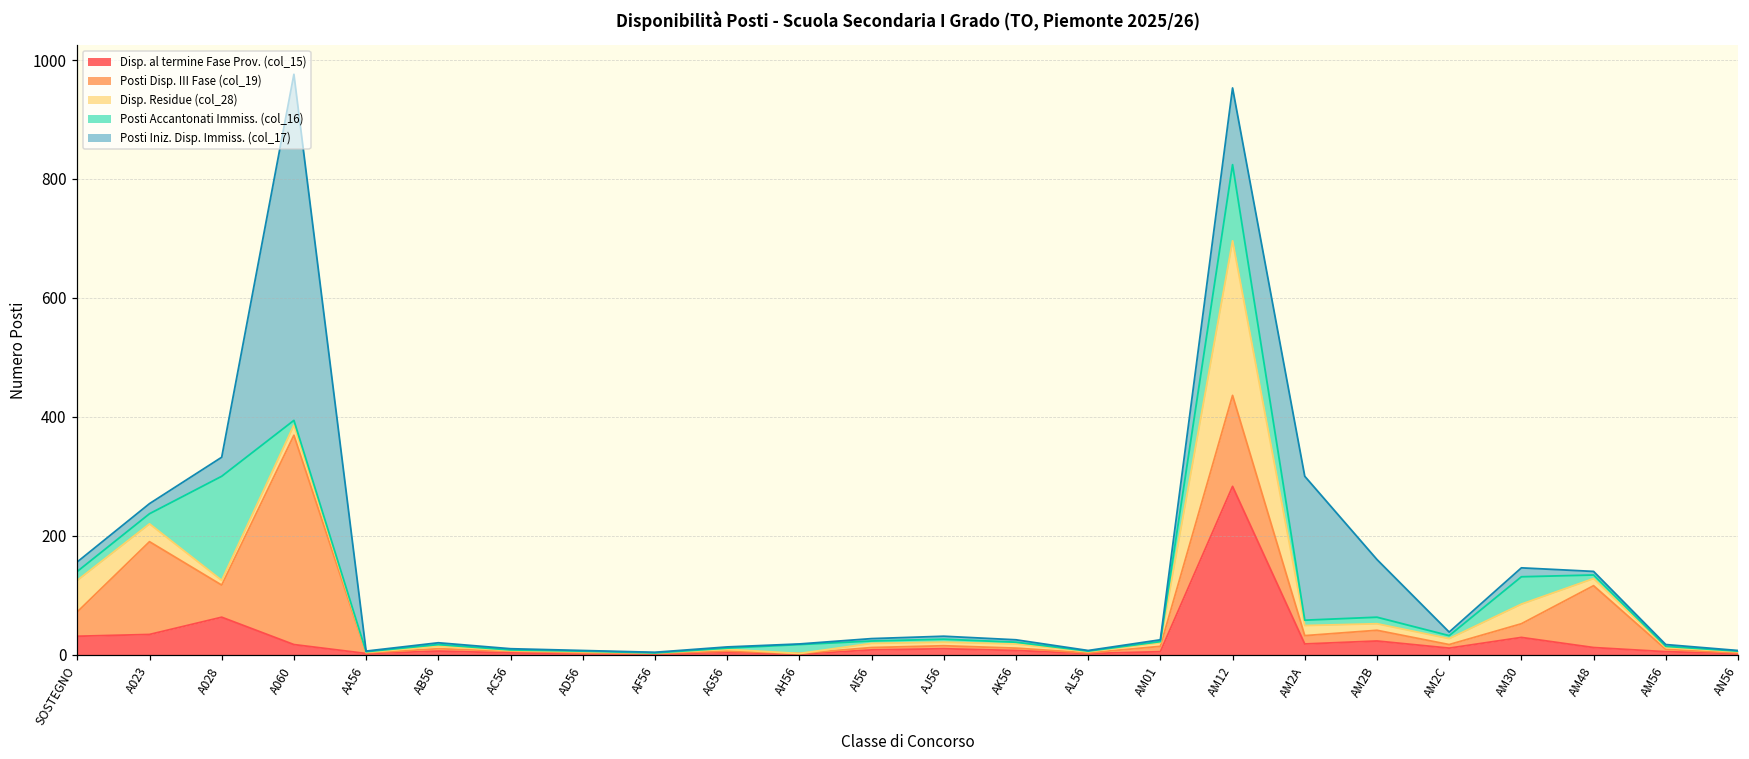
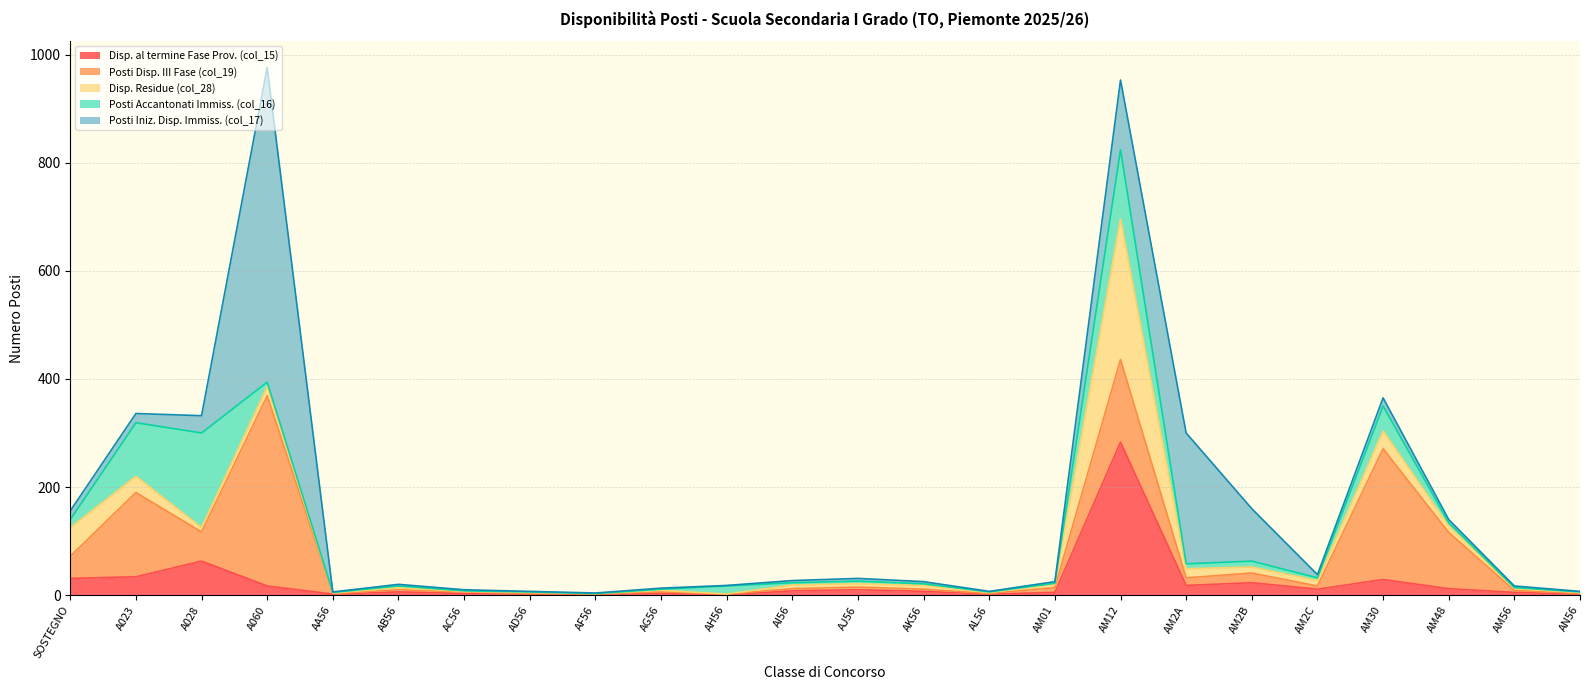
Posti Accantonati Immiss. (col_16), A023: 20 -> 100
Posti Disp. III Fase (col_19), AM30: 20 -> 240
